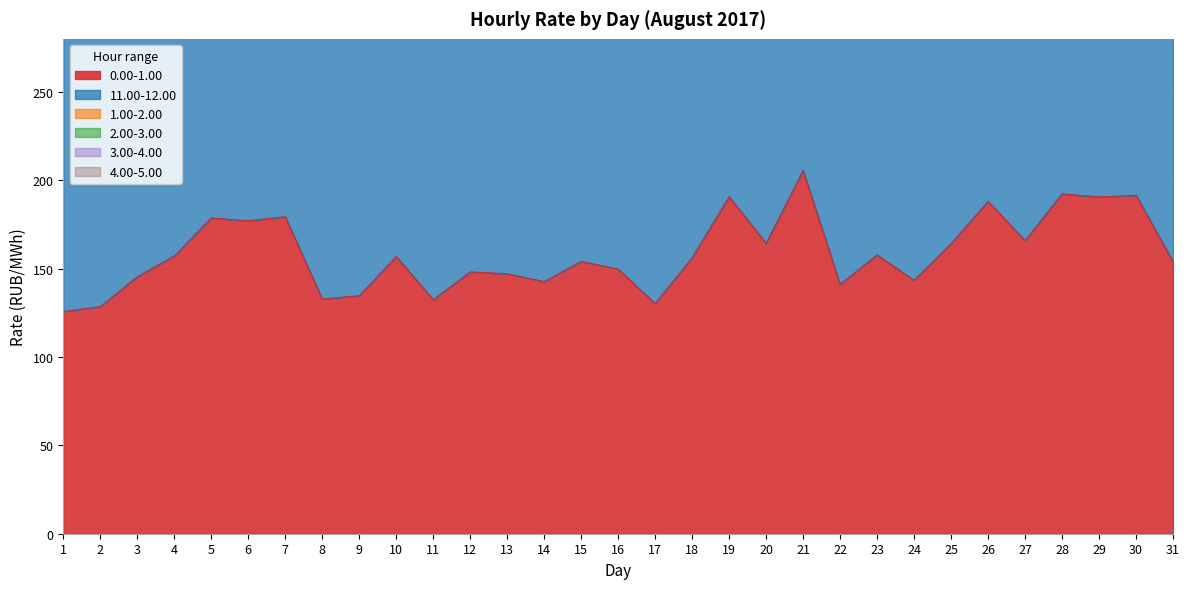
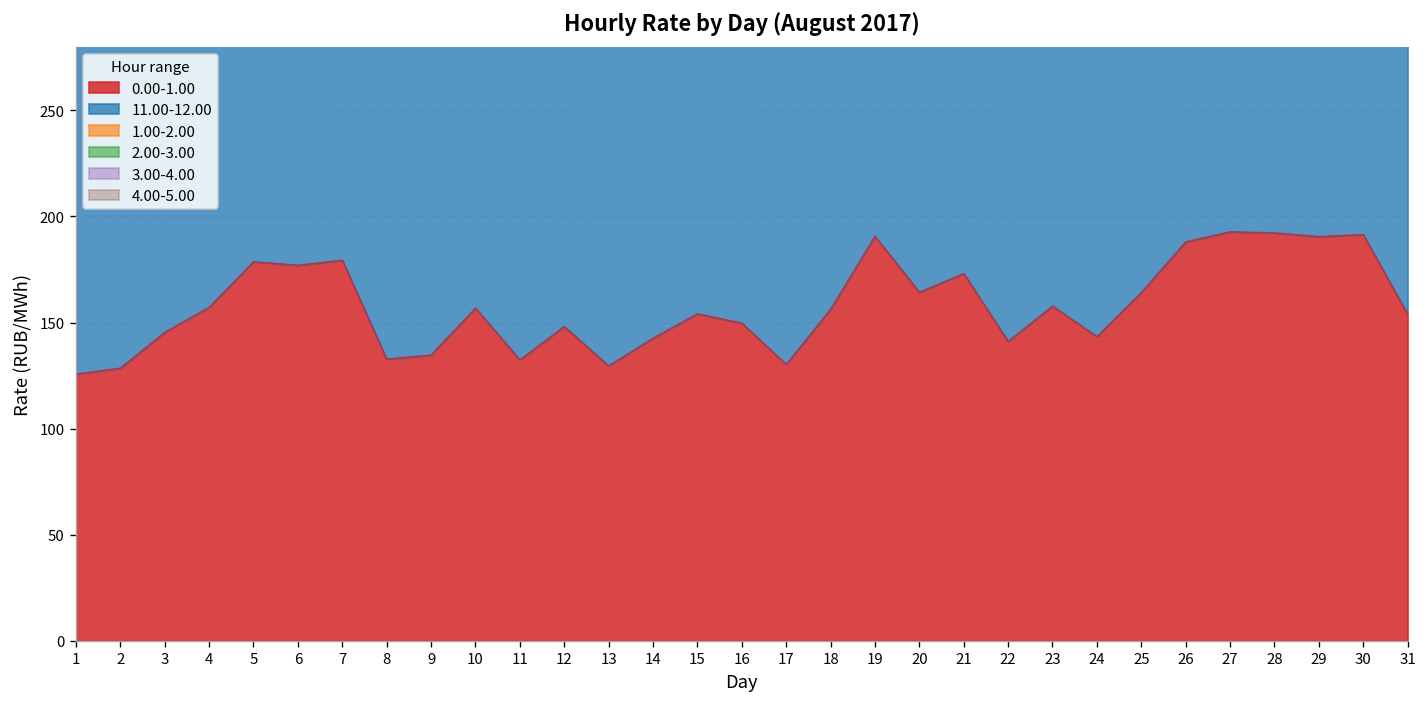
0.00-1.00, 13: 147 -> 130
0.00-1.00, 21: 206 -> 173
0.00-1.00, 27: 166 -> 193
